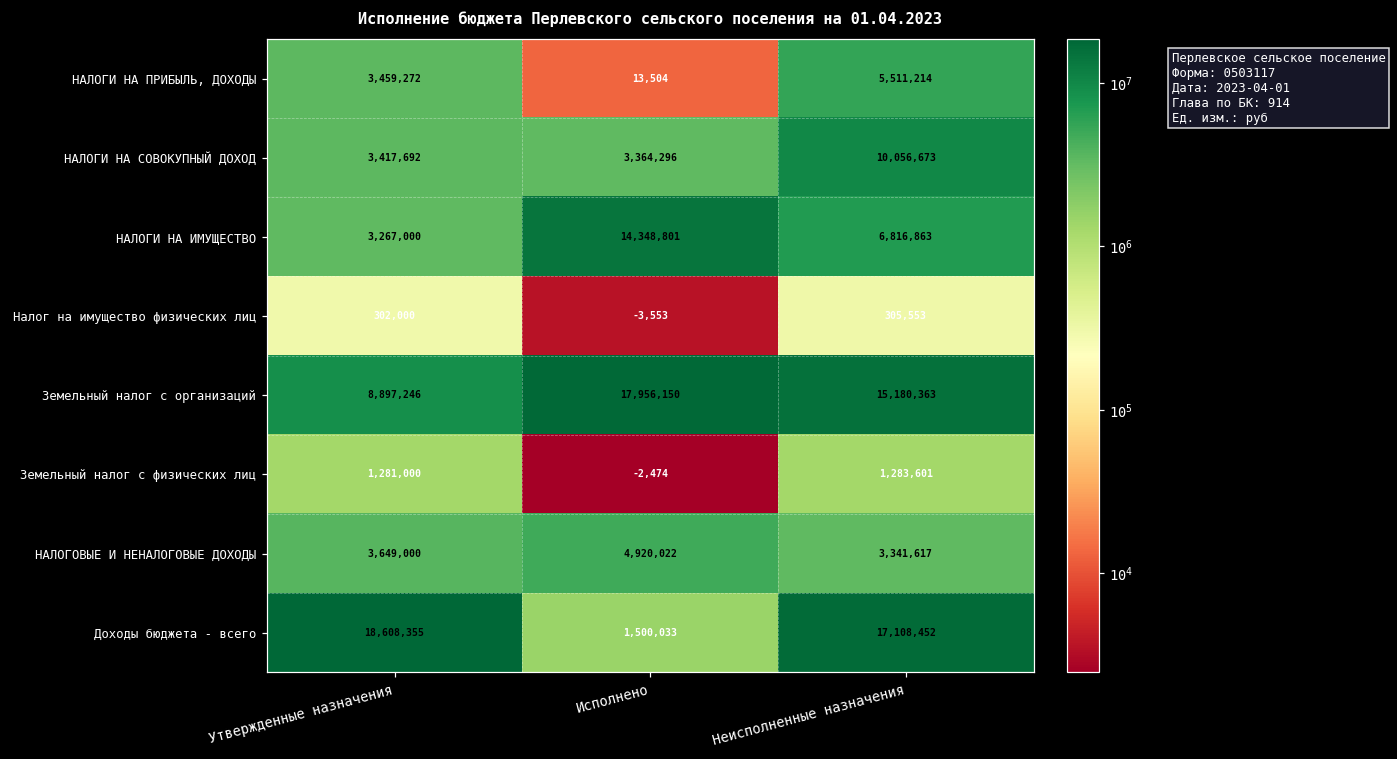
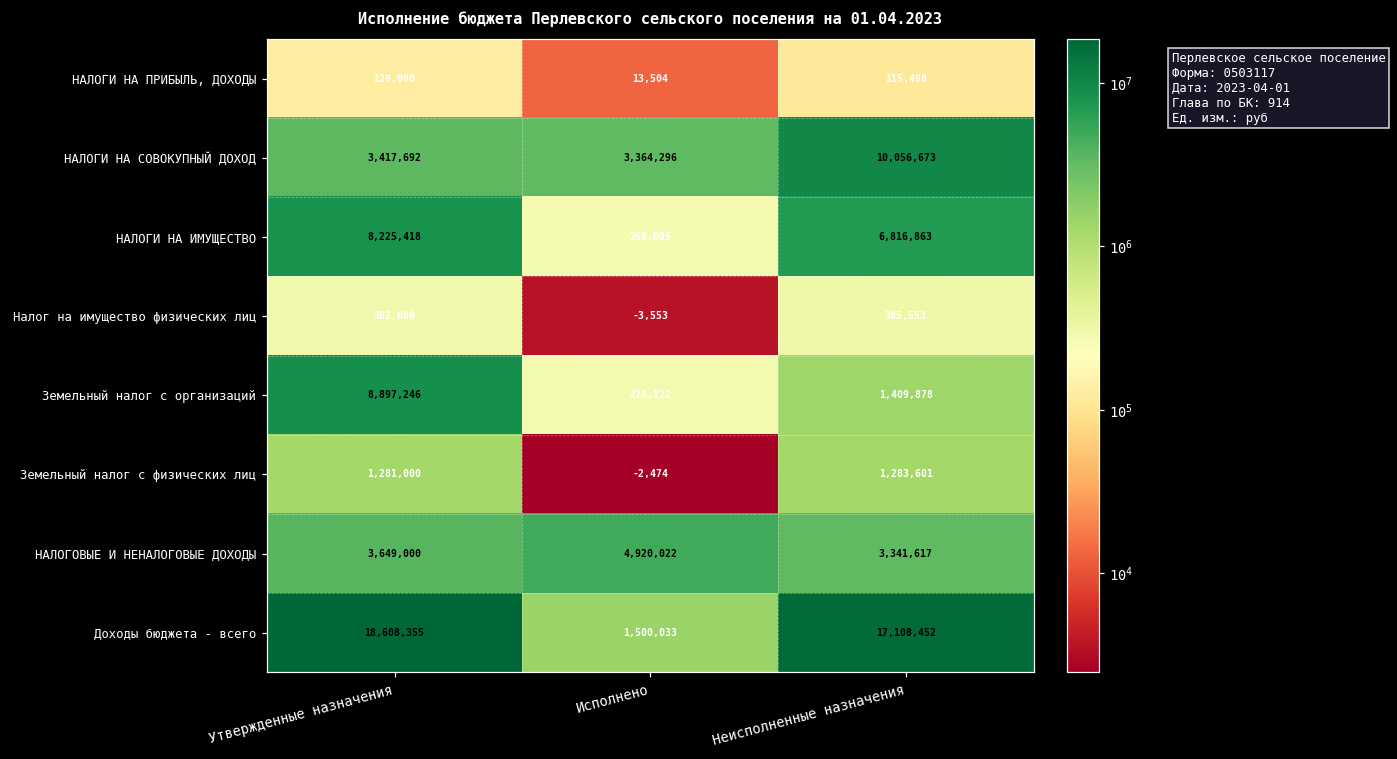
НАЛОГИ НА ПРИБЫЛЬ, ДОХОДЫ, Утвержденные назначения: 3,459,272 -> 129,000
НАЛОГИ НА ПРИБЫЛЬ, ДОХОДЫ, Неисполненные назначения: 5,511,214 -> 115,498
НАЛОГИ НА ИМУЩЕСТВО, Утвержденные назначения: 3,267,000 -> 8,225,418
НАЛОГИ НА ИМУЩЕСТВО, Исполнено: 14,348,801 -> 268,095
Земельный налог с организаций, Исполнено: 17,956,150 -> 274,122
Земельный налог с организаций, Неисполненные назначения: 15,180,363 -> 1,409,878
